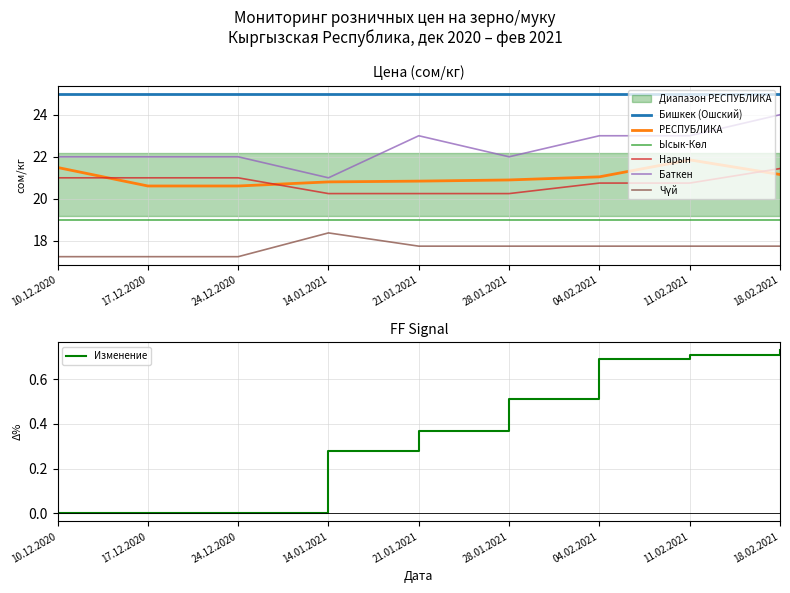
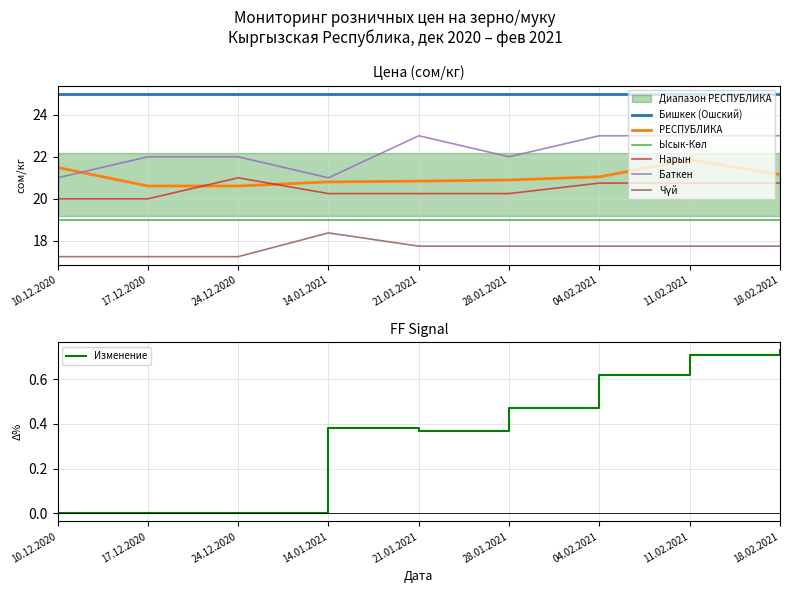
Цена (сом/кг), Нарын, 10.12.2020: 21 -> 20
Цена (сом/кг), Баткен, 10.12.2020: 22 -> 21
Цена (сом/кг), Нарын, 17.12.2020: 21 -> 20
Цена (сом/кг), Нарын, 18.02.2021: 21.4 -> 20.8
Цена (сом/кг), Баткен, 18.02.2021: 24 -> 23
FF Signal, 14.01.2021: 0.28 -> 0.38
FF Signal, 28.01.2021: 0.51 -> 0.47
FF Signal, 04.02.2021: 0.69 -> 0.62
